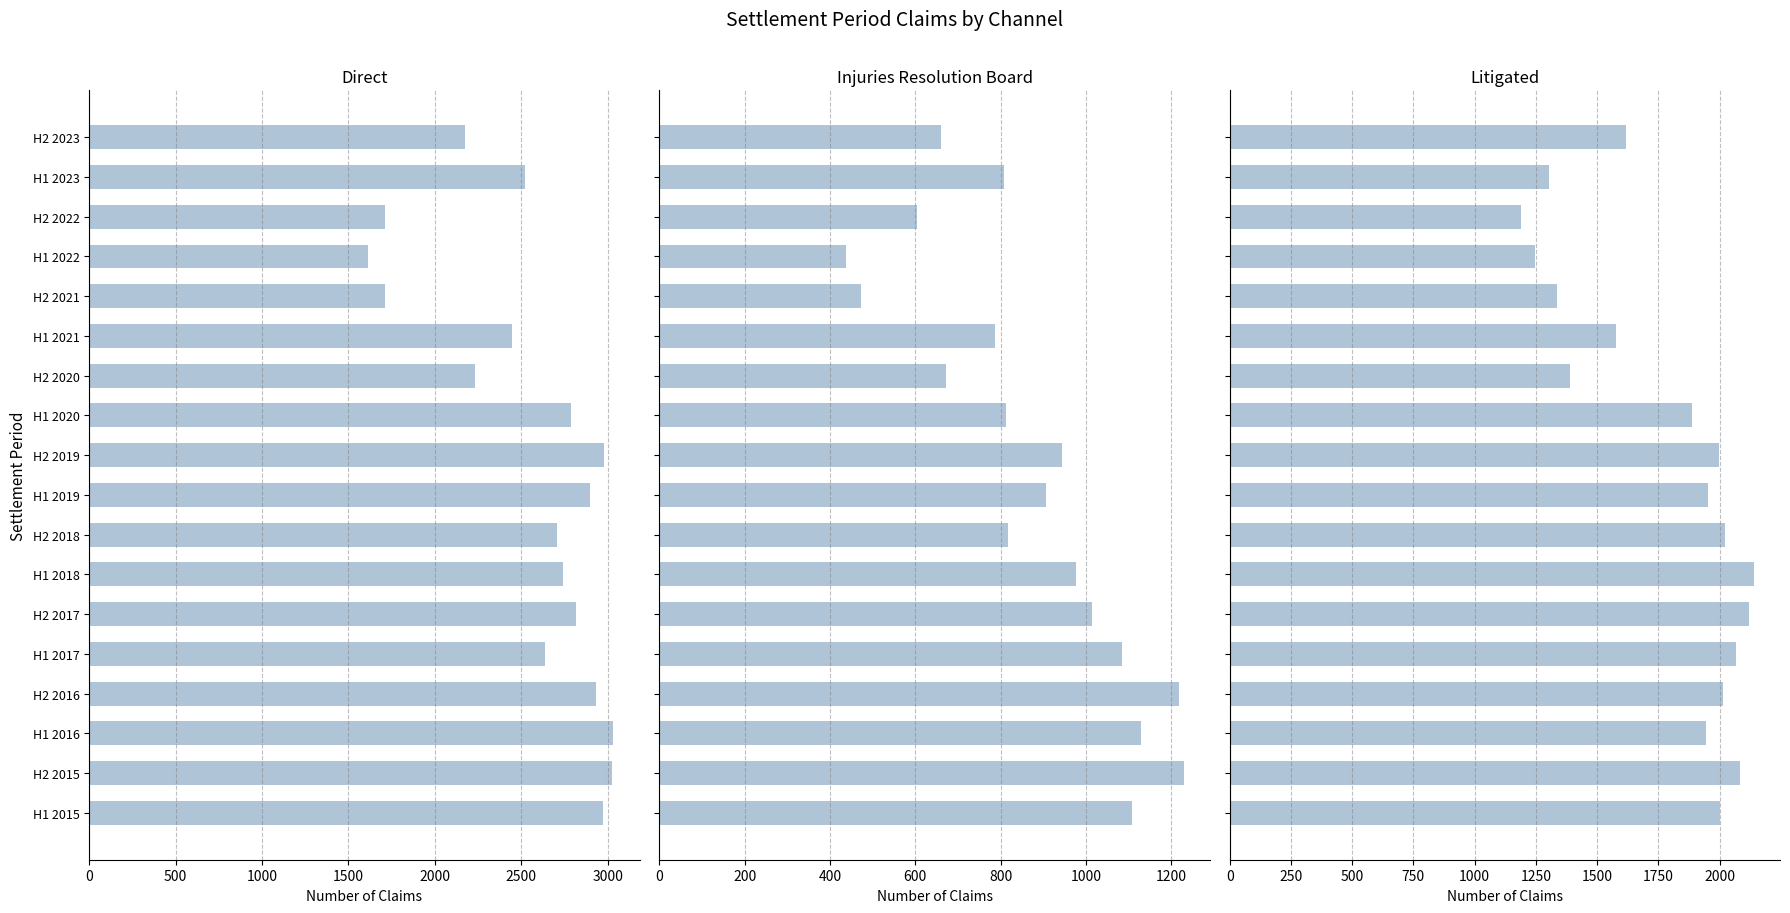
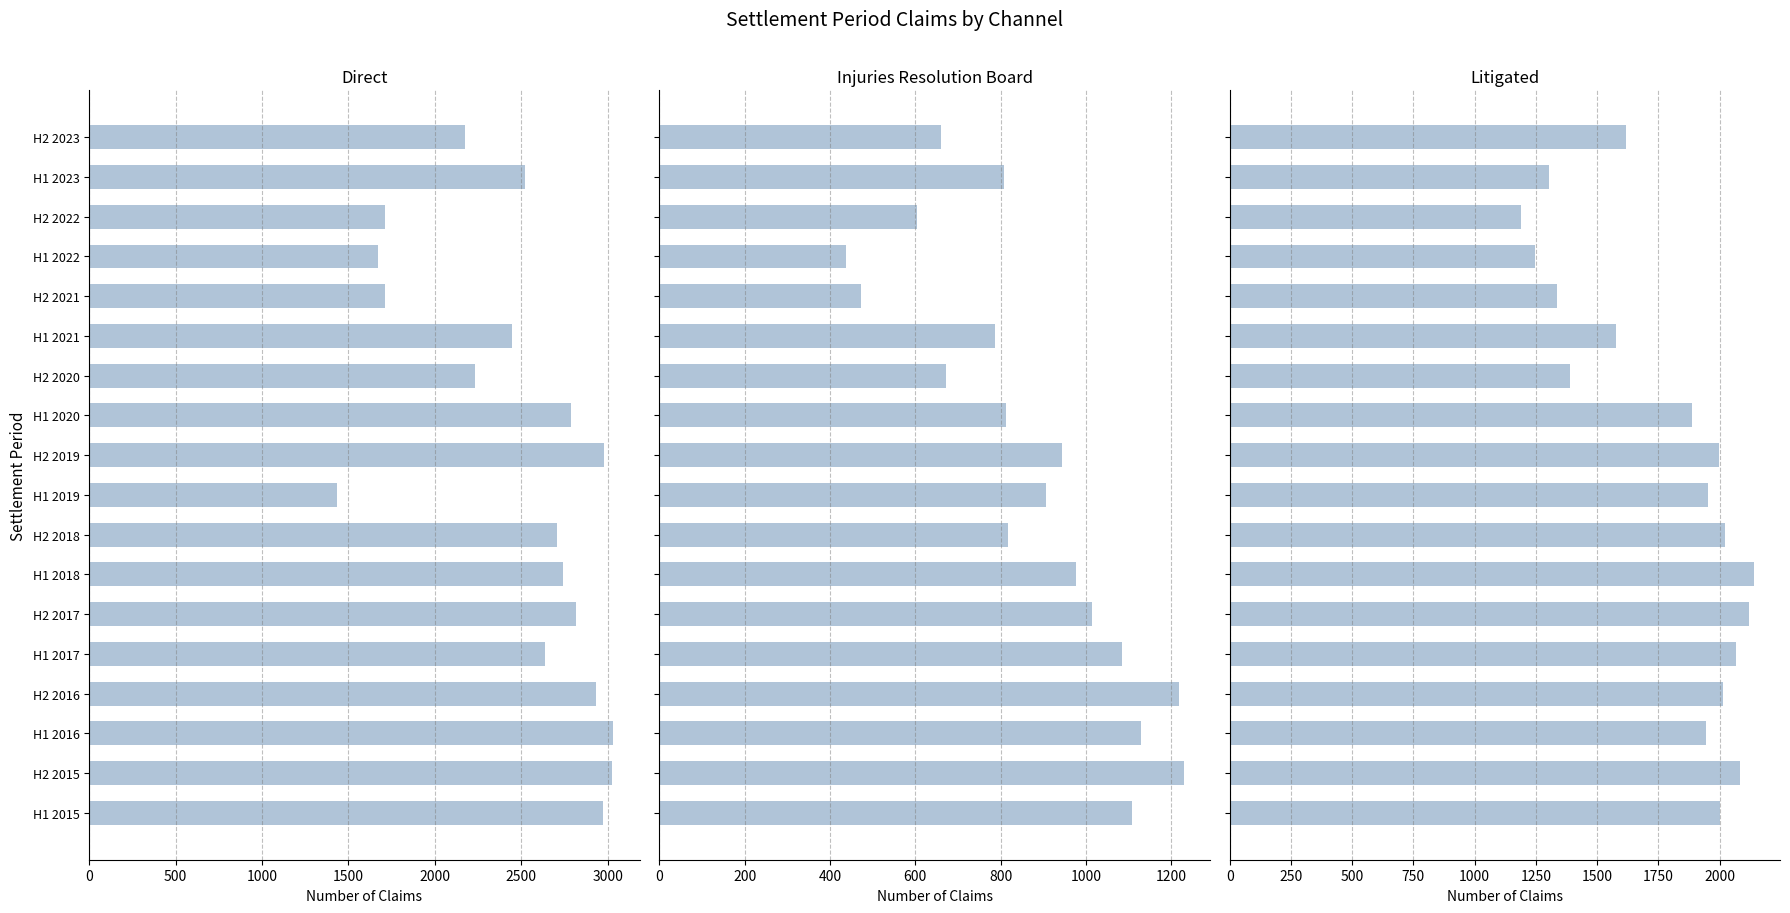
Direct, H1 2022: 1610 -> 1670
Direct, H1 2019: 2900 -> 1430
